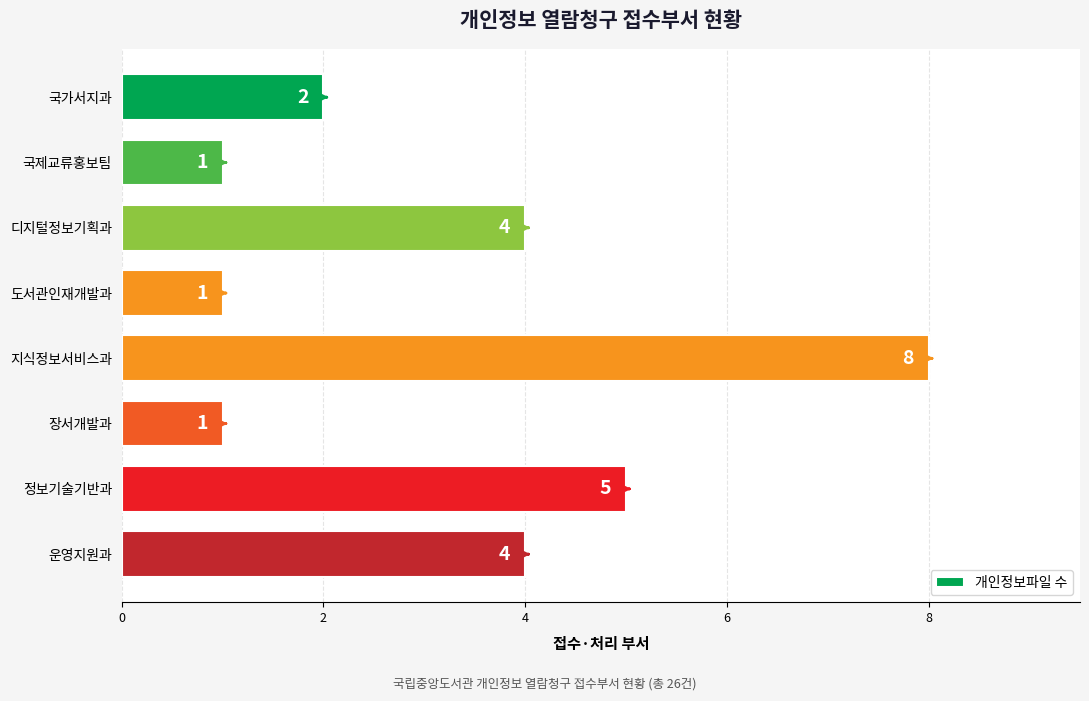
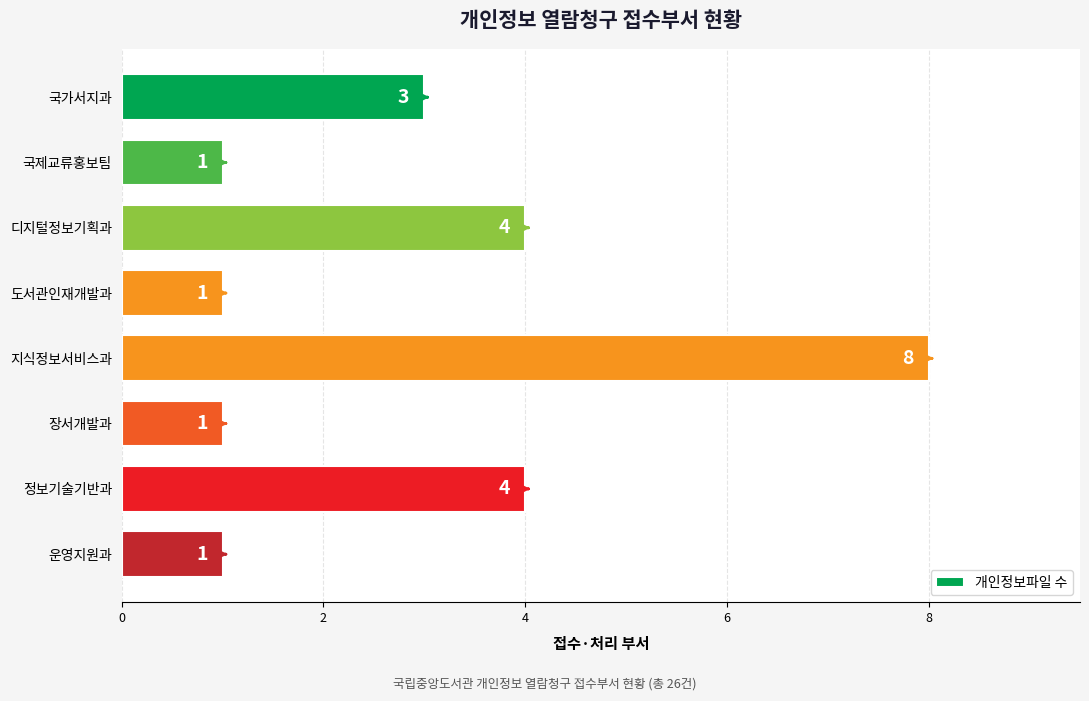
국가서지과: 2 -> 3
정보기술기반과: 5 -> 4
운영지원과: 4 -> 1
